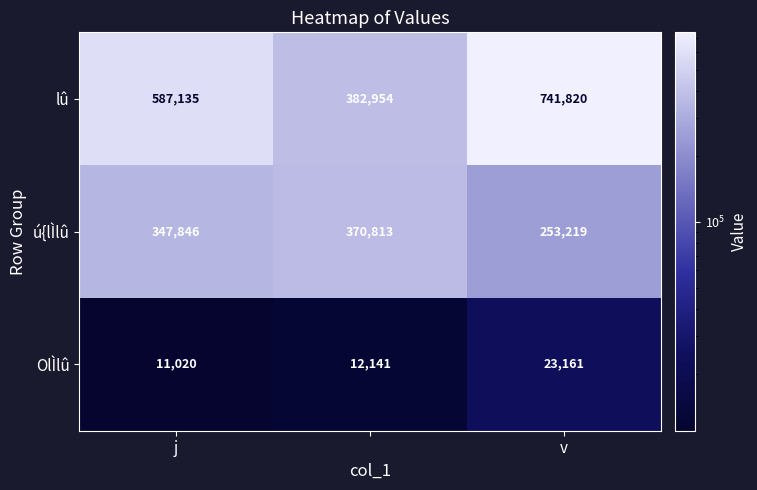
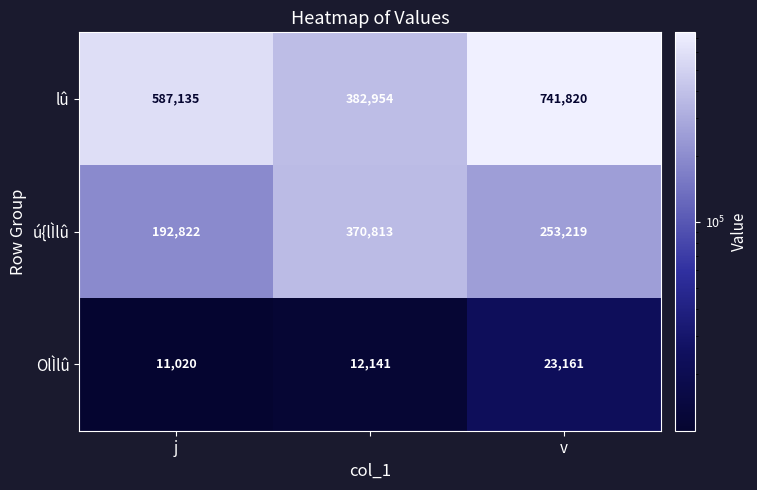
ú{lÌlû, j: 347,846 -> 192,822
